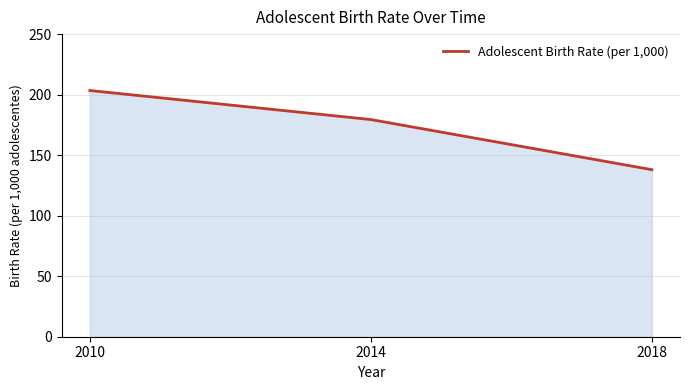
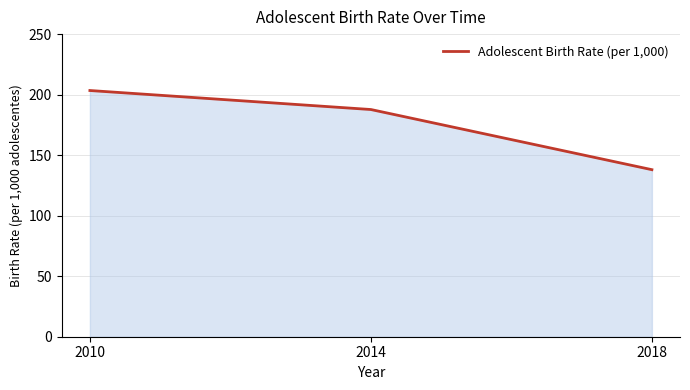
2014: 179 -> 188
